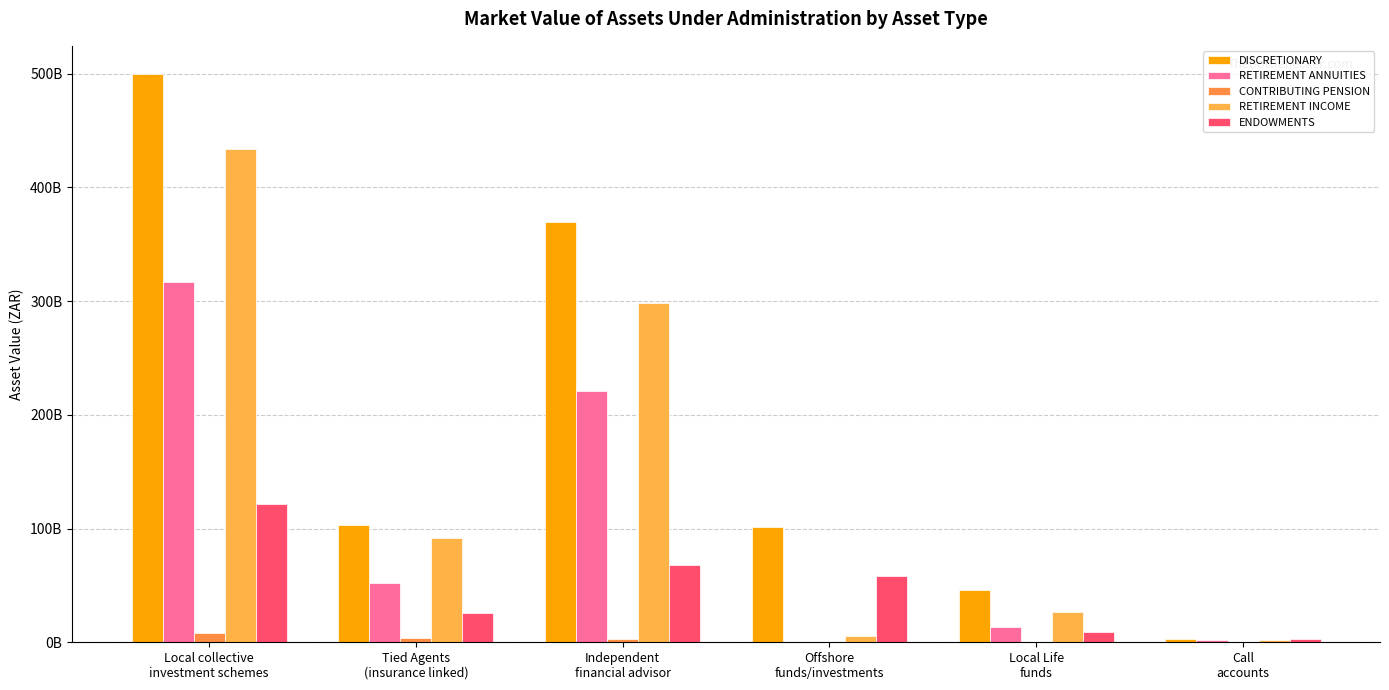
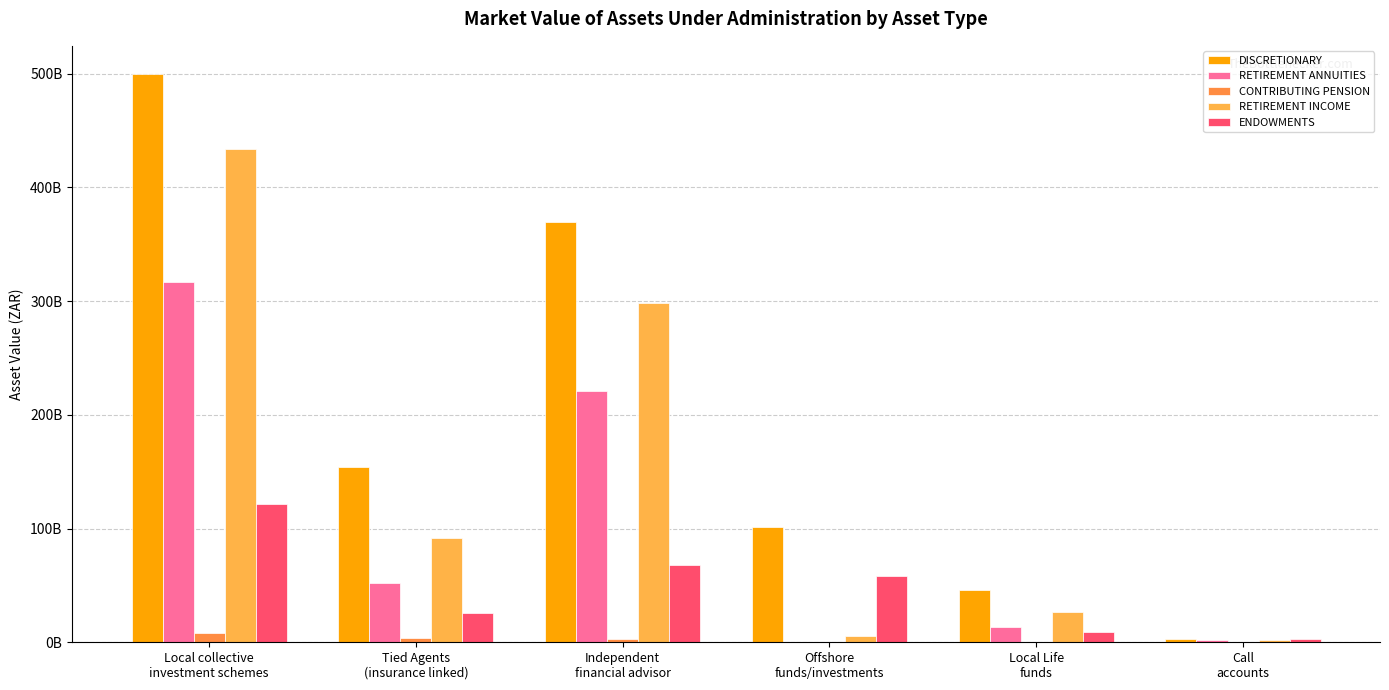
DISCRETIONARY, Tied Agents (insurance linked): 103000000000 -> 154000000000
